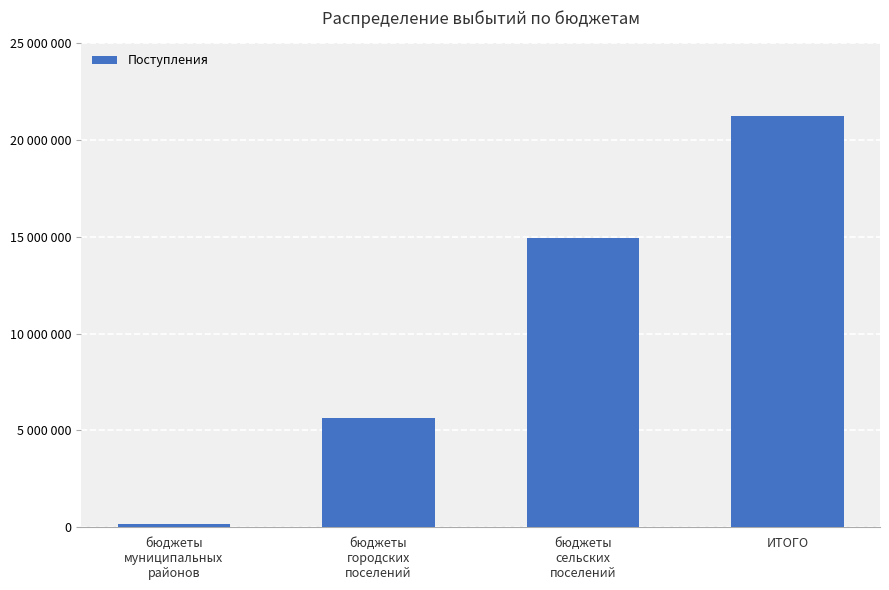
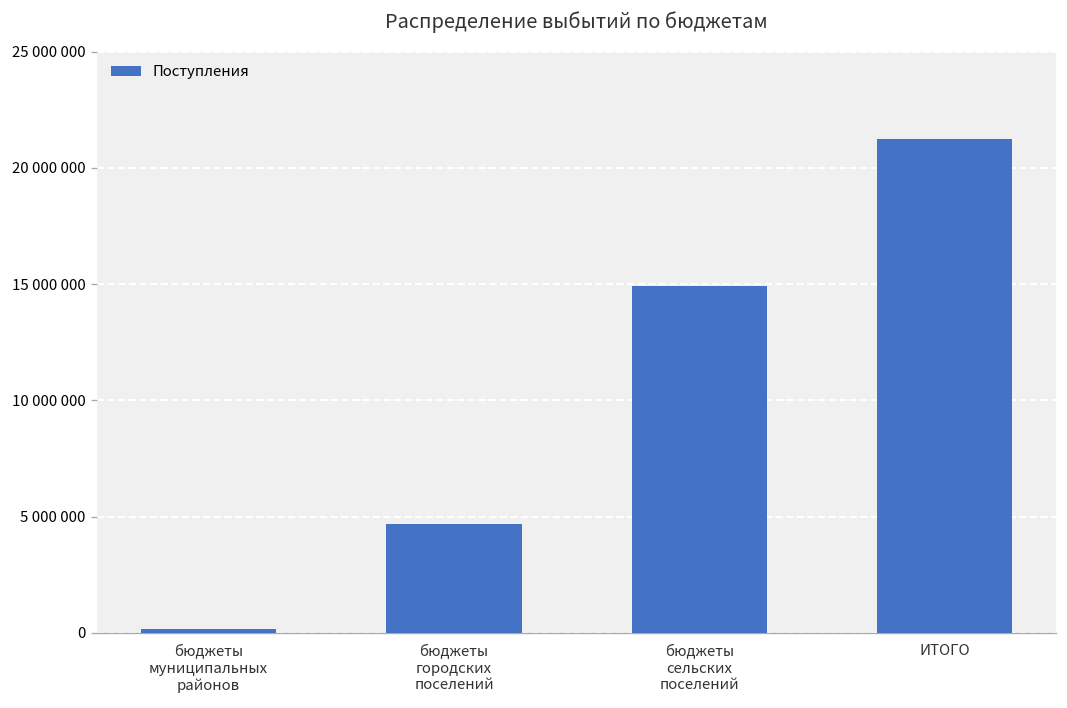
бюджеты городских поселений: 5600000 -> 4700000
